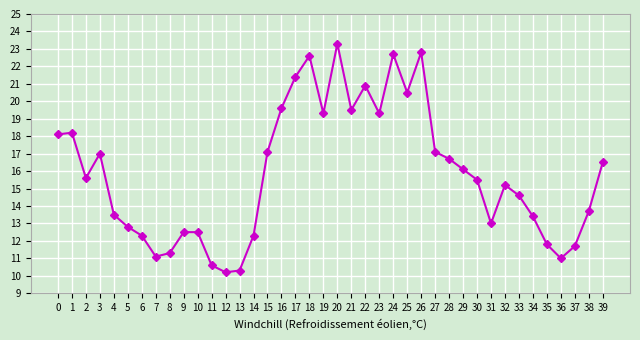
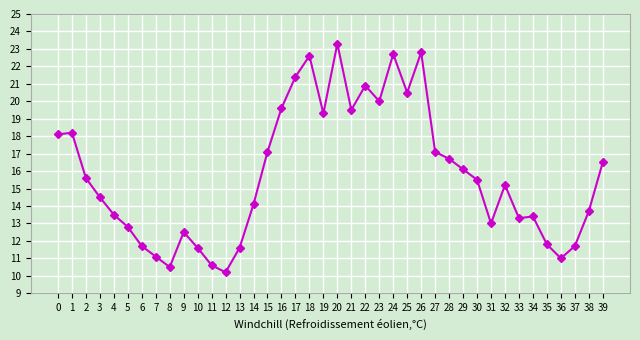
3: 17.0 -> 14.5
6: 12.3 -> 11.7
8: 11.3 -> 10.5
10: 12.5 -> 11.6
13: 10.3 -> 11.6
14: 12.3 -> 14.1
23: 19.3 -> 20.0
33: 14.6 -> 13.3
